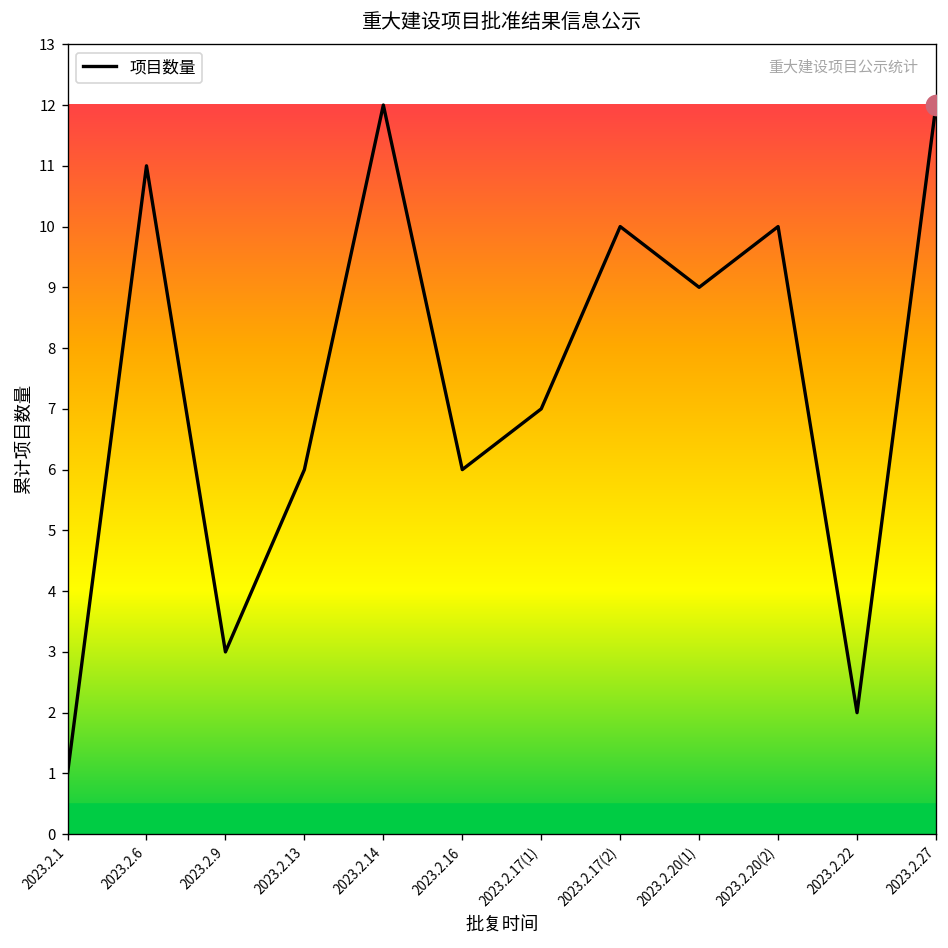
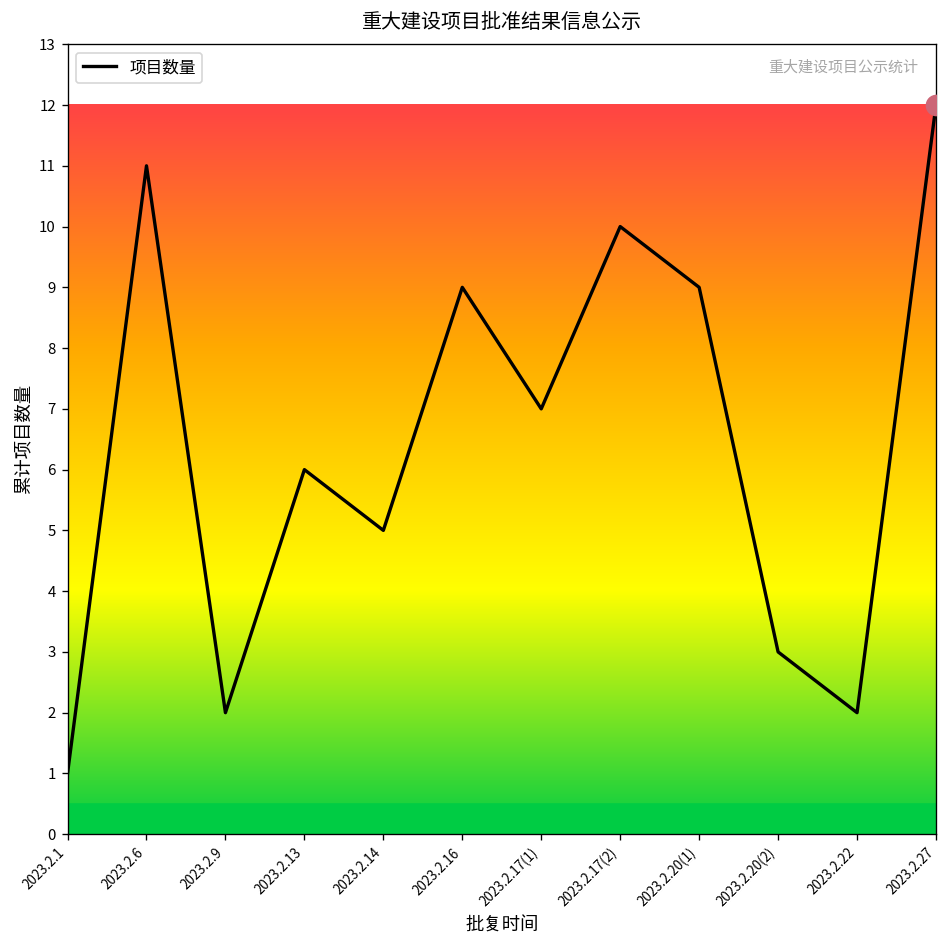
项目数量, 2023.2.9: 3 -> 2
项目数量, 2023.2.14: 12 -> 5
项目数量, 2023.2.16: 6 -> 9
项目数量, 2023.2.20(2): 10 -> 3
